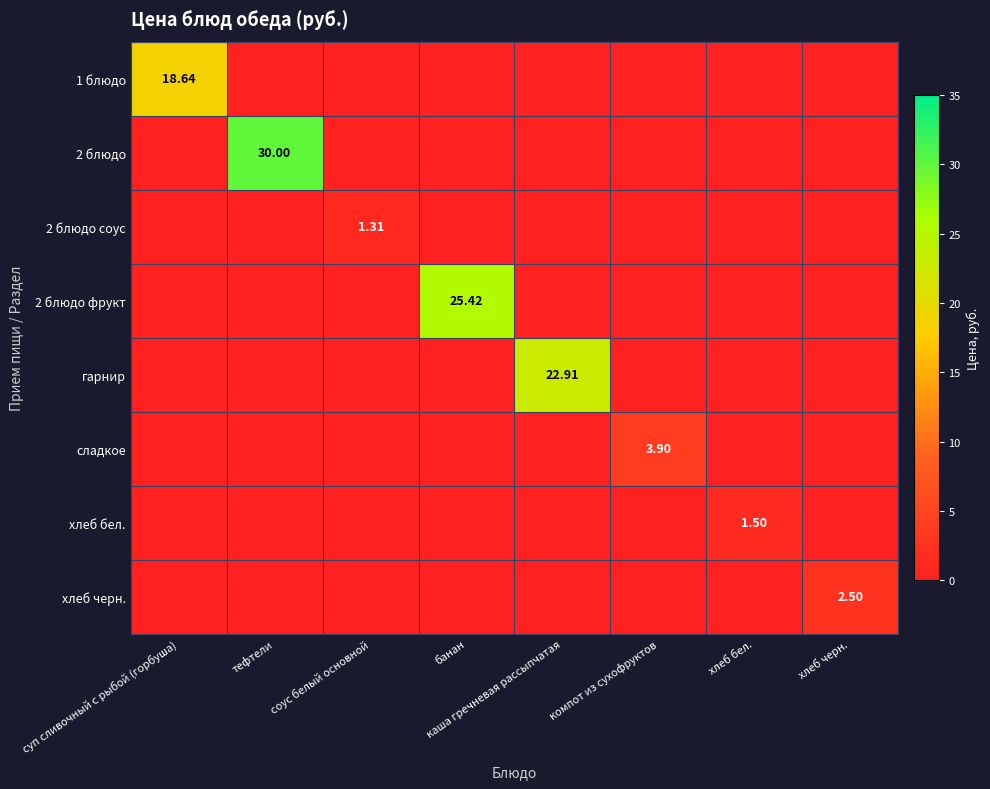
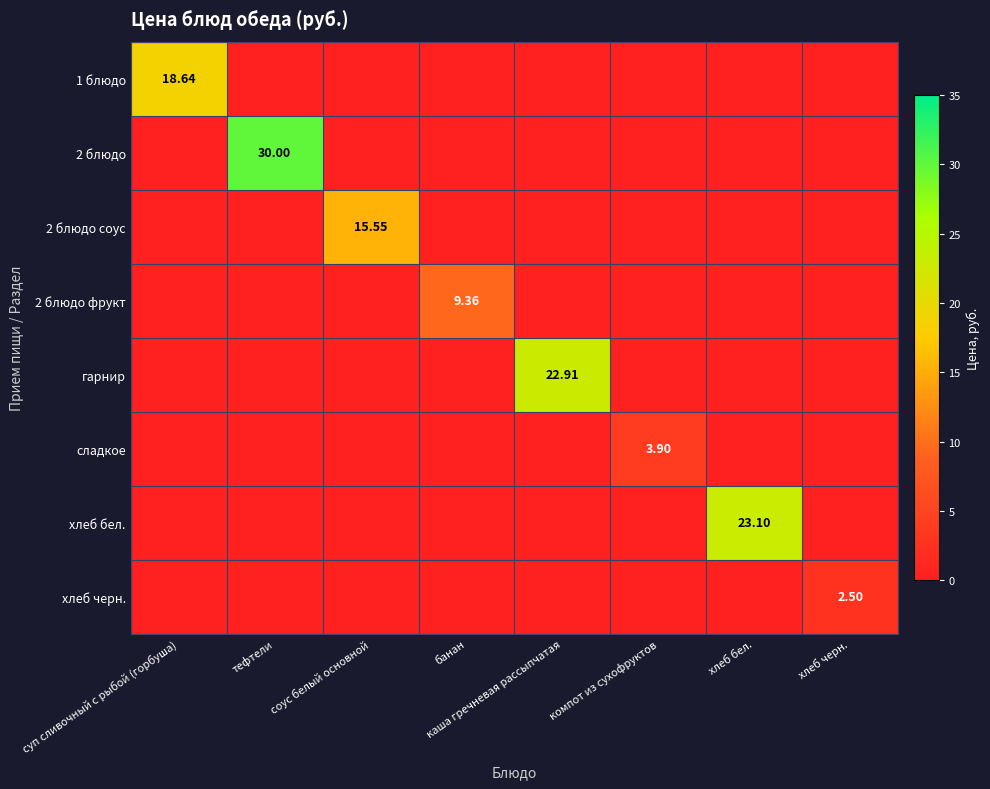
2 блюдо соус, соус белый основной: 1.31 -> 15.55
2 блюдо фрукт, банан: 25.42 -> 9.36
хлеб бел., хлеб бел.: 1.50 -> 23.10
